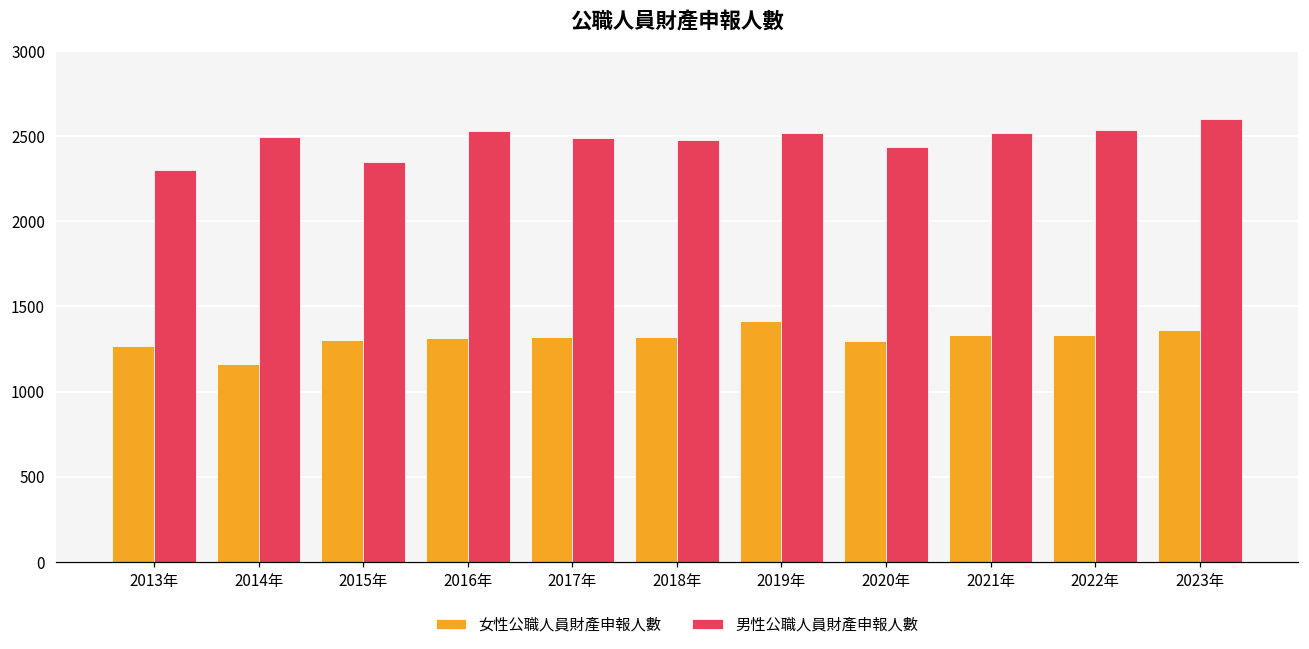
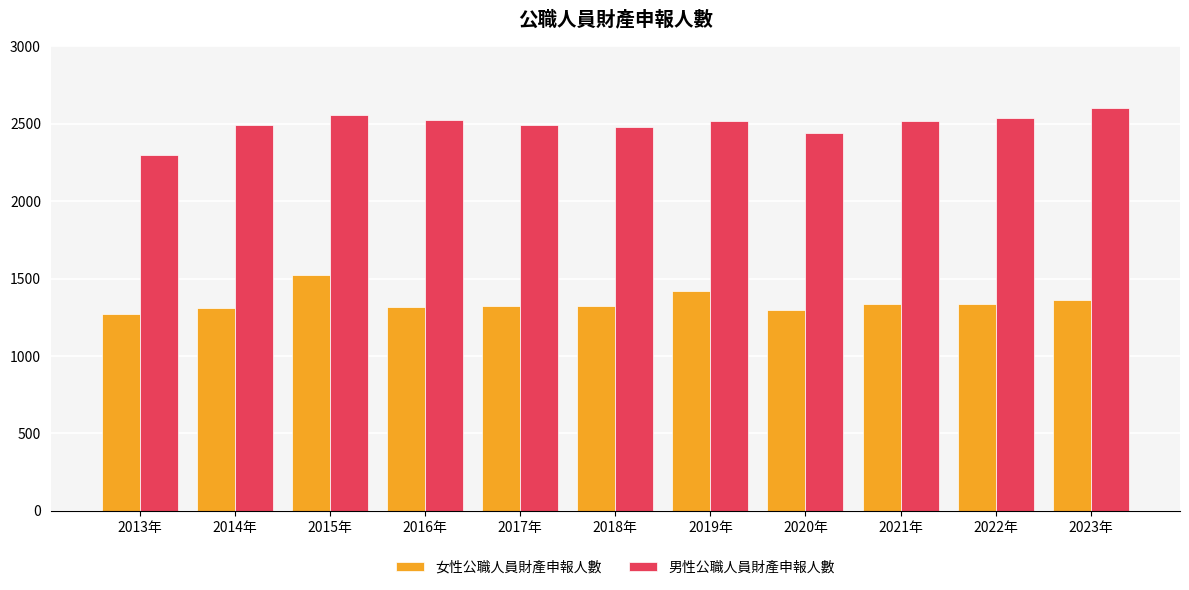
女性公職人員財產申報人數, 2014年: 1160 -> 1310
女性公職人員財產申報人數, 2015年: 1300 -> 1520
男性公職人員財產申報人數, 2015年: 2350 -> 2560
